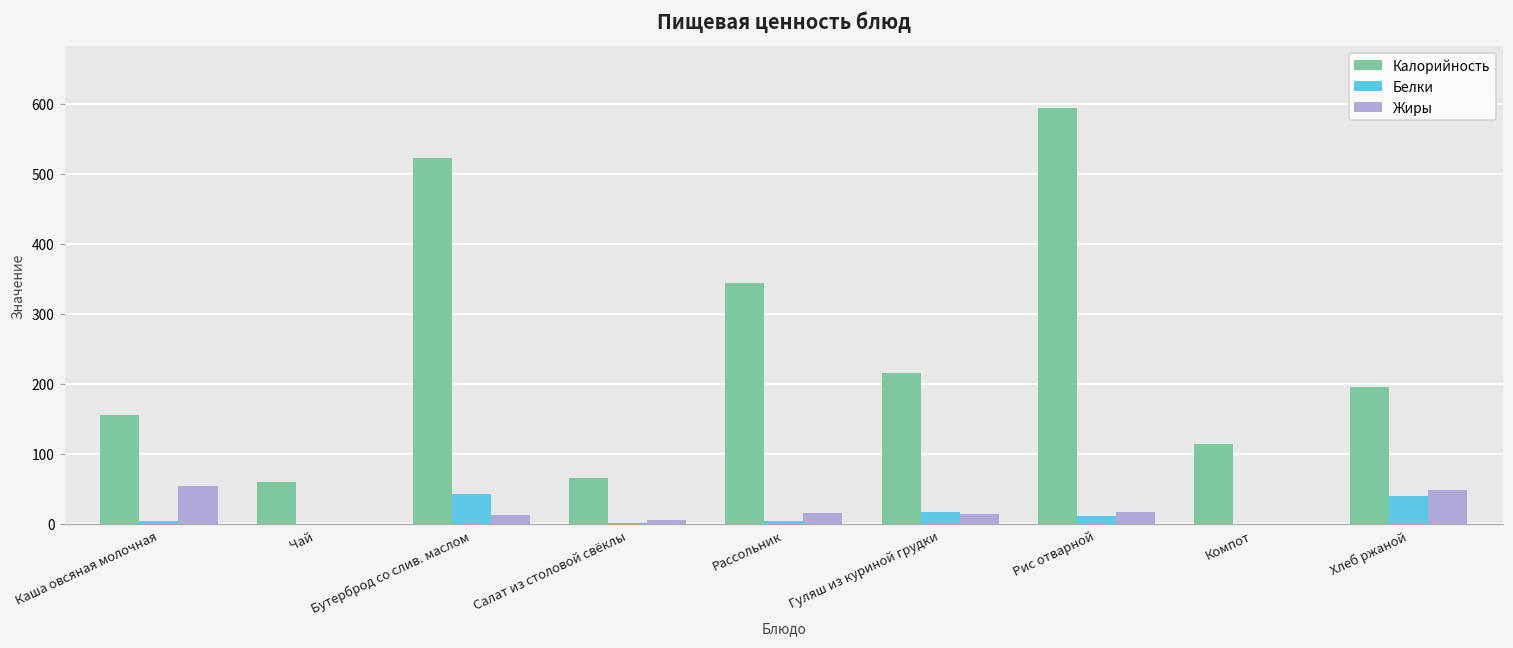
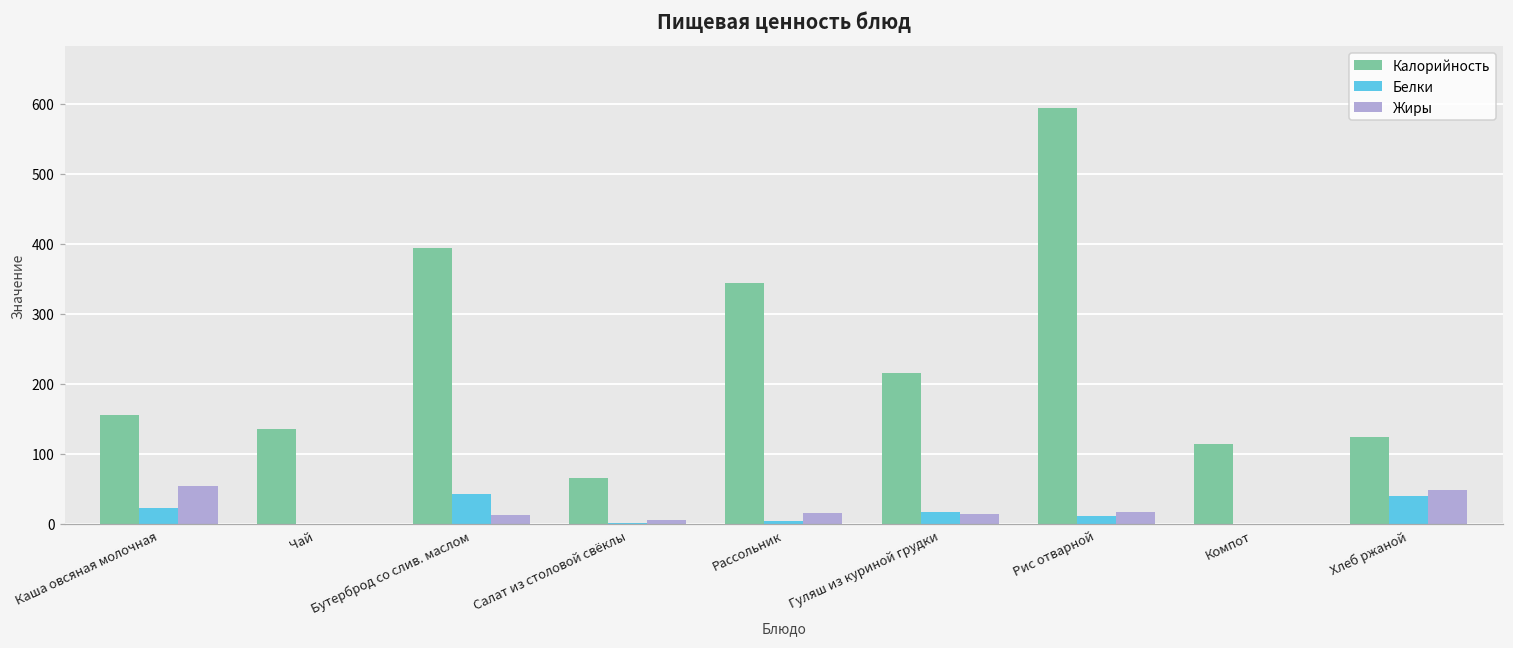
Белки, Каша овсяная молочная: 0 -> 20
Калорийность, Чай: 60 -> 140
Калорийность, Бутерброд со слив. маслом: 520 -> 390
Калорийность, Хлеб ржаной: 200 -> 120
